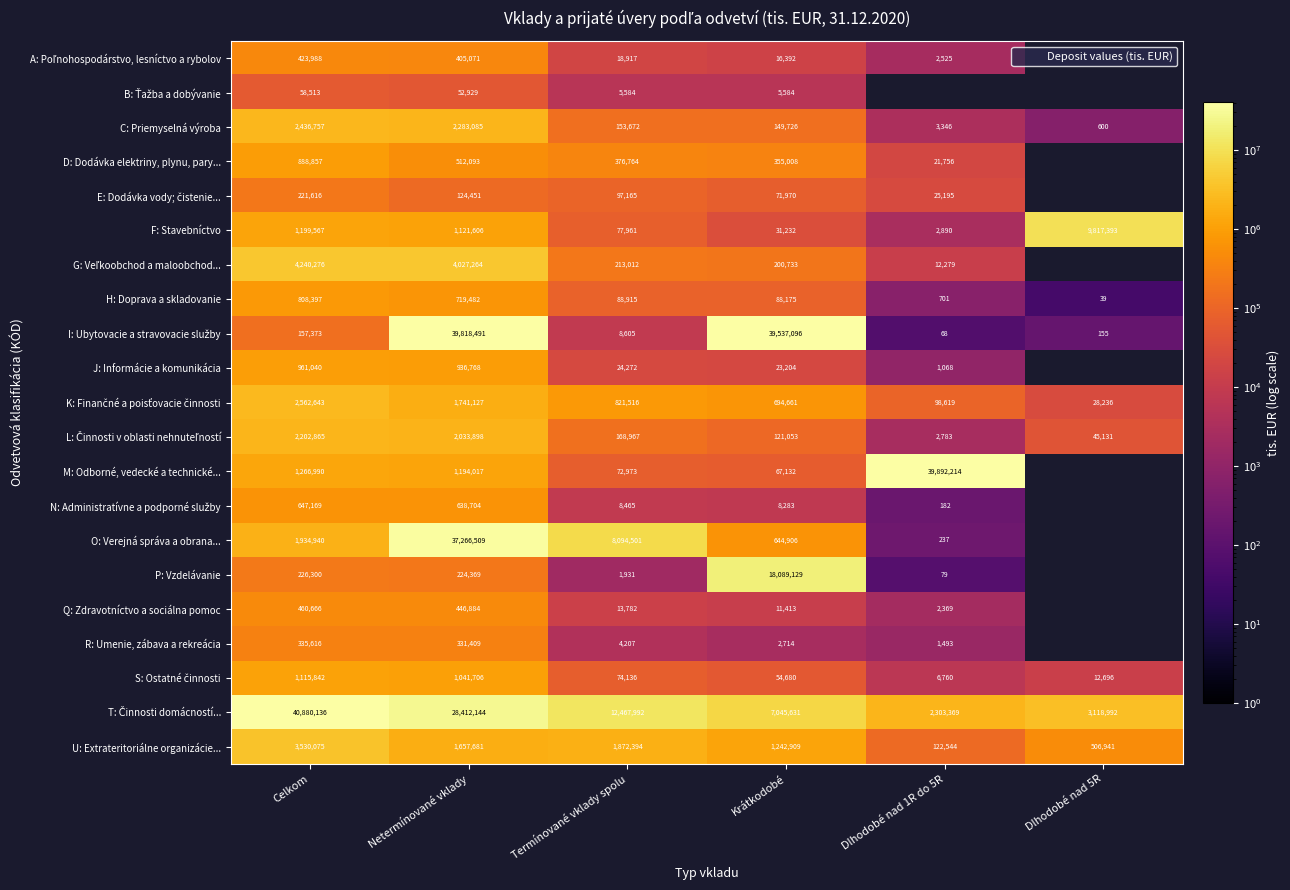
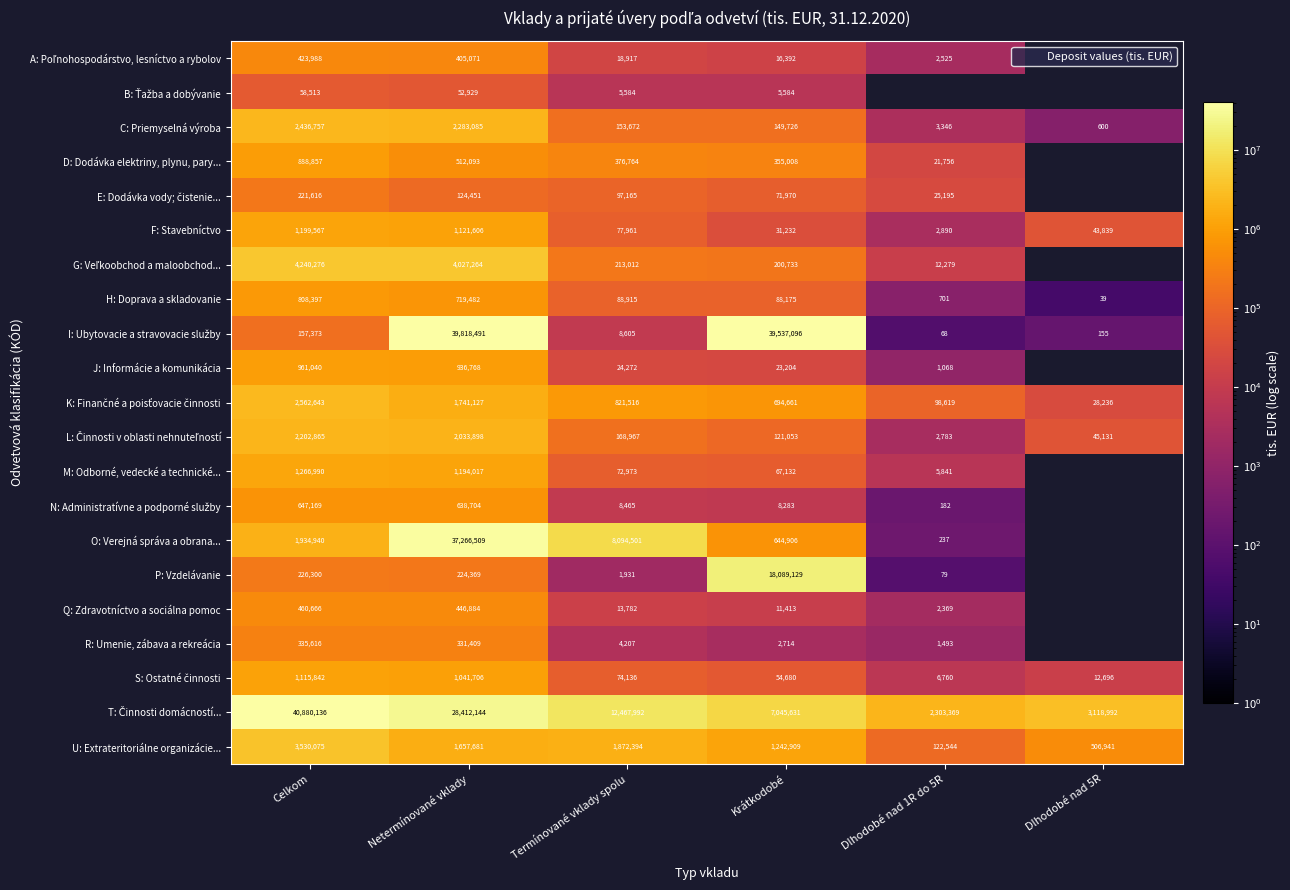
F: Stavebníctvo, Dlhodobé nad 5R: 9,817,393 -> 43,839
M: Odborné, vedecké a technické..., Dlhodobé nad 1R do 5R: 39,892,214 -> 5,841
